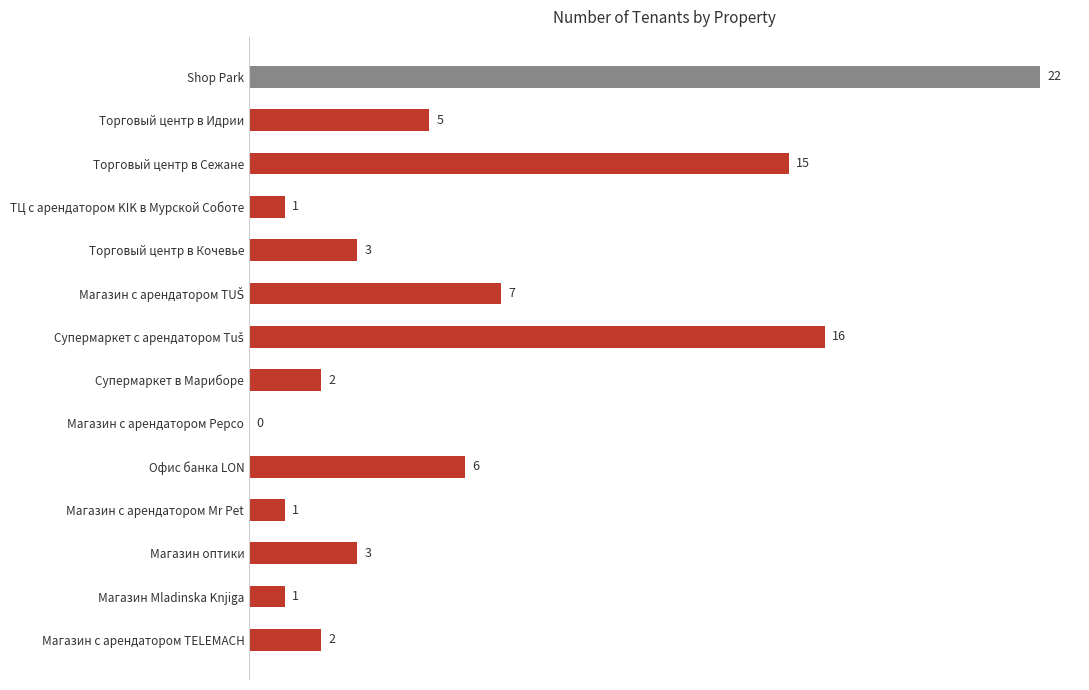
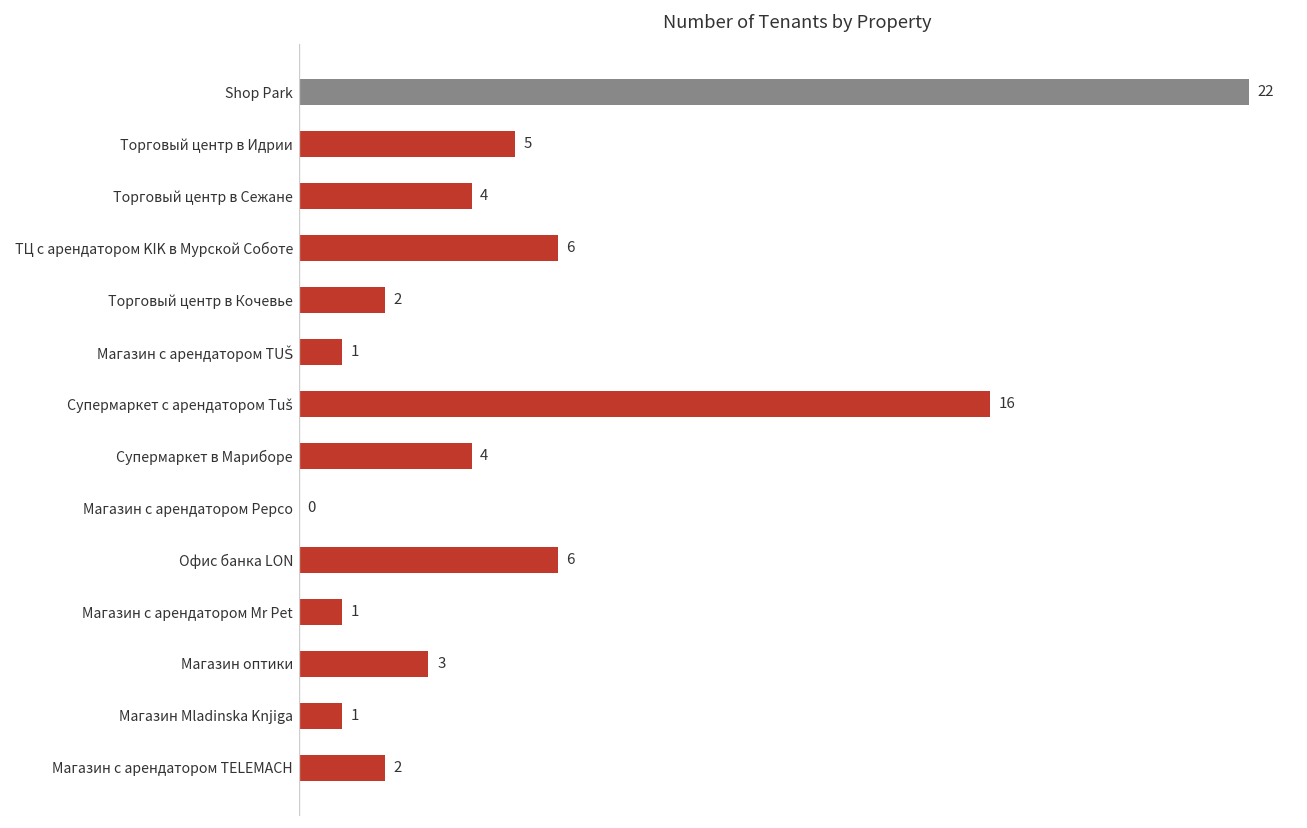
Торговый центр в Сежане: 15 -> 4
ТЦ с арендатором KIK в Мурской Соботе: 1 -> 6
Торговый центр в Кочевье: 3 -> 2
Магазин с арендатором TUŠ: 7 -> 1
Супермаркет в Мариборе: 2 -> 4
